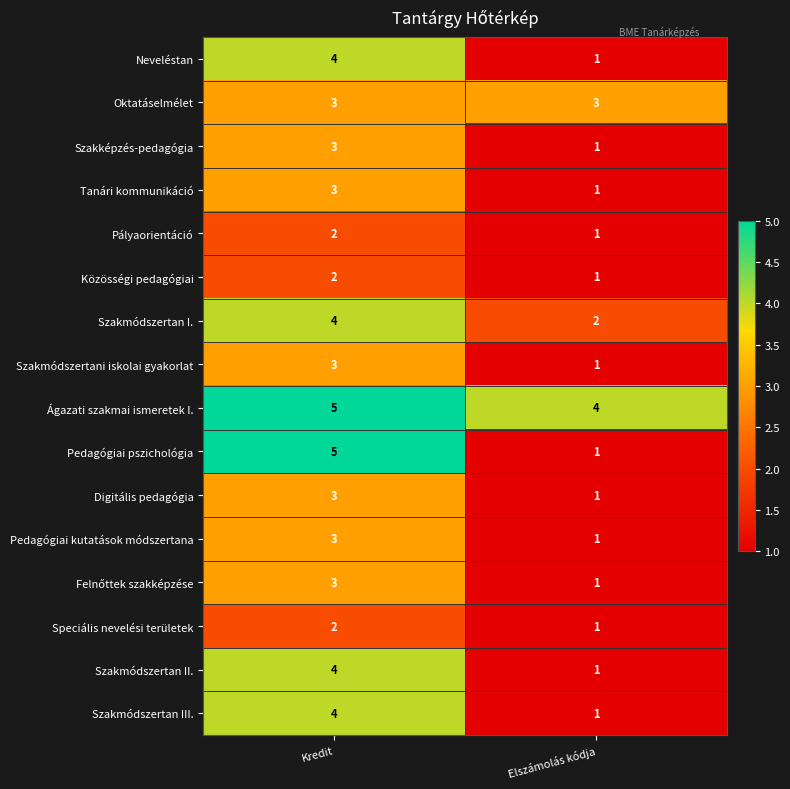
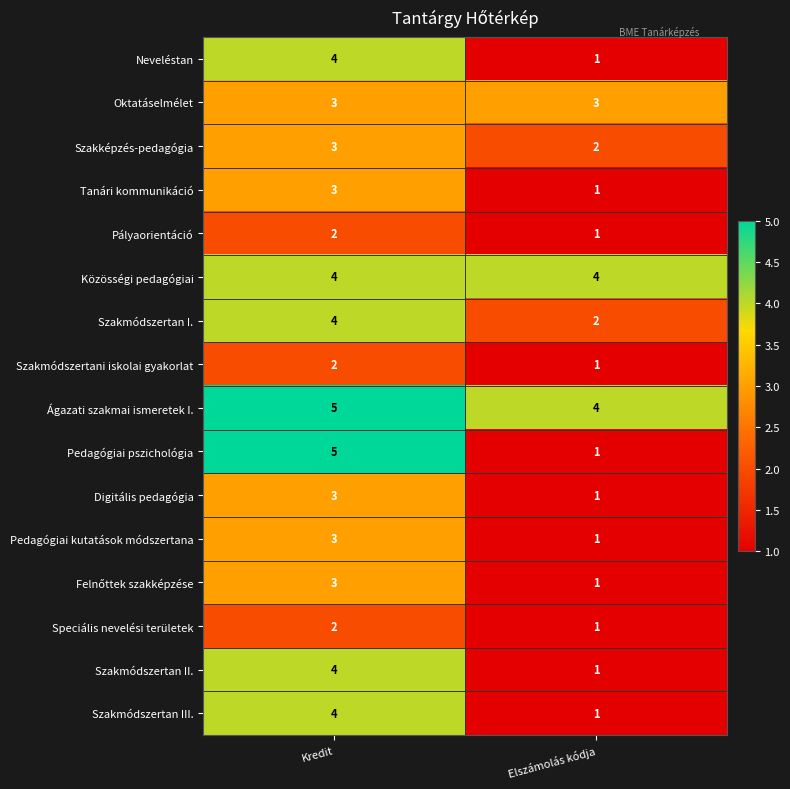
Szakképzés-pedagógia, Elszámolás kódja: 1 -> 2
Közösségi pedagógiai, Kredit: 2 -> 4
Közösségi pedagógiai, Elszámolás kódja: 1 -> 4
Szakmódszertani iskolai gyakorlat, Kredit: 3 -> 2
